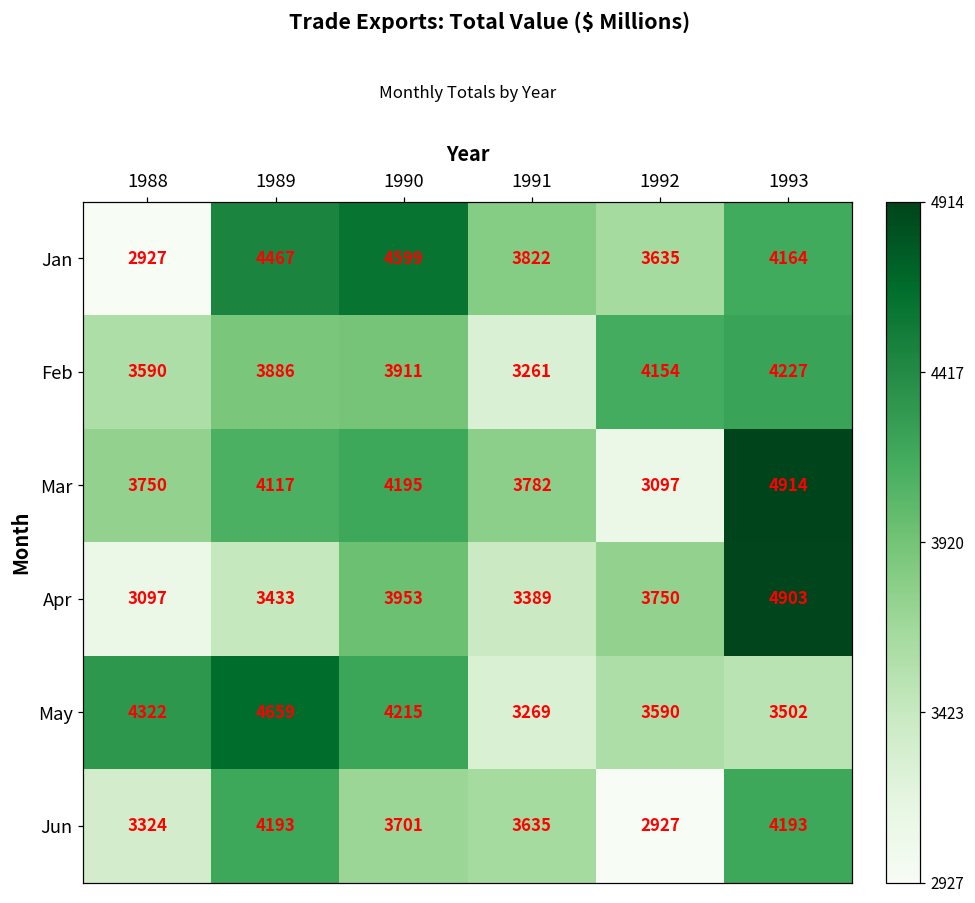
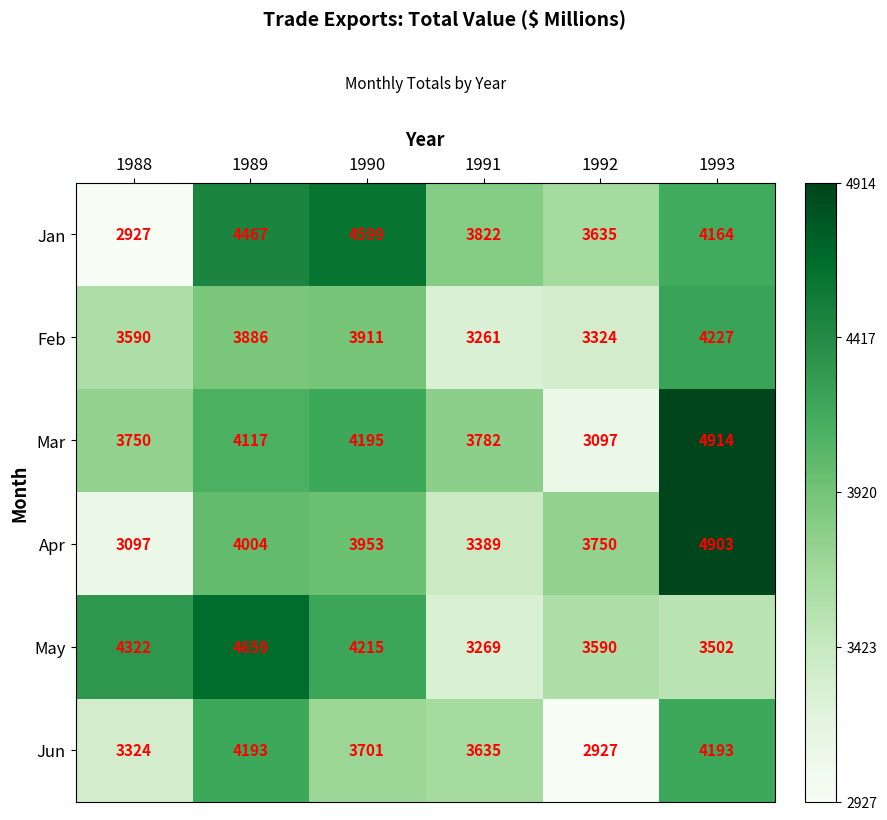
Feb, 1992: 4154 -> 3324
Apr, 1989: 3433 -> 4004
